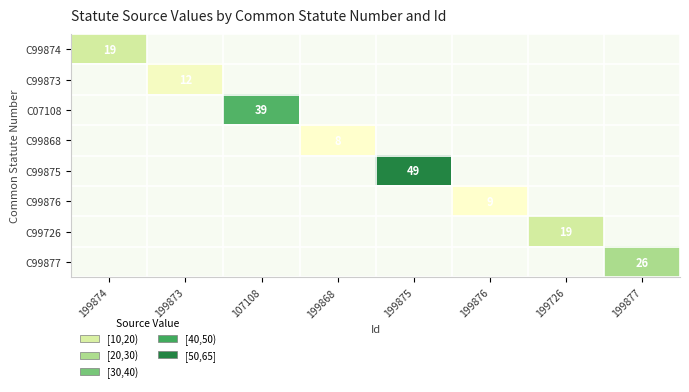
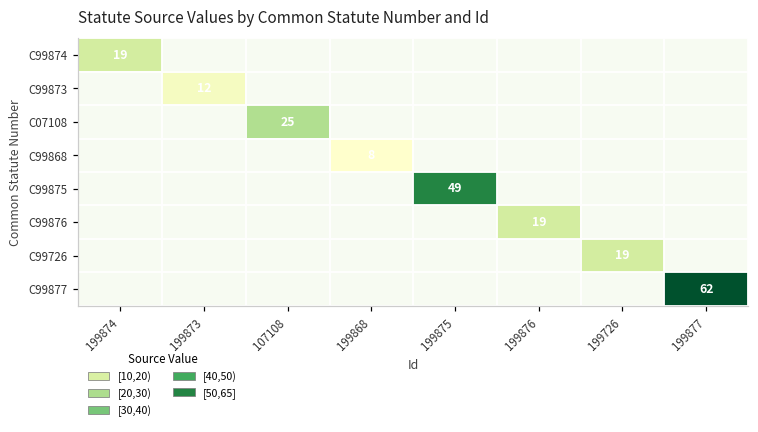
C07108, 107108: 39 -> 25
C99876, 199876: 9 -> 19
C99877, 199877: 26 -> 62
